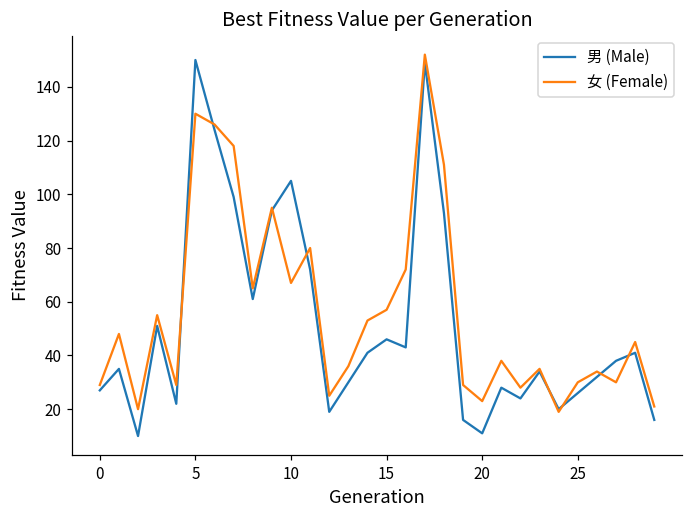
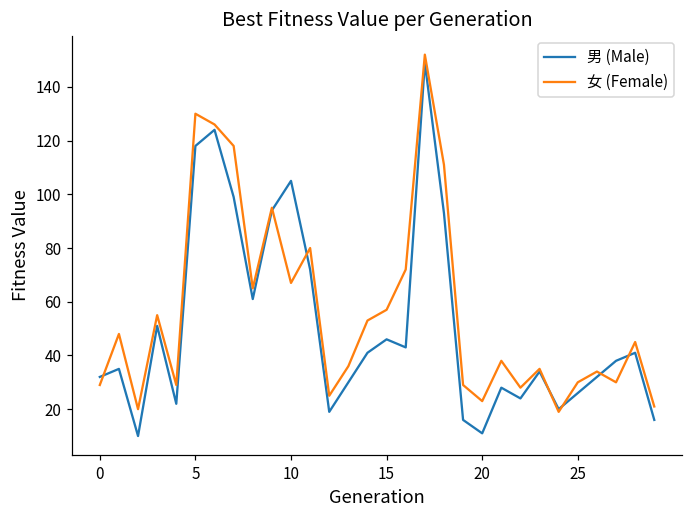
男 (Male), 0: 27 -> 32
男 (Male), 5: 150 -> 118
